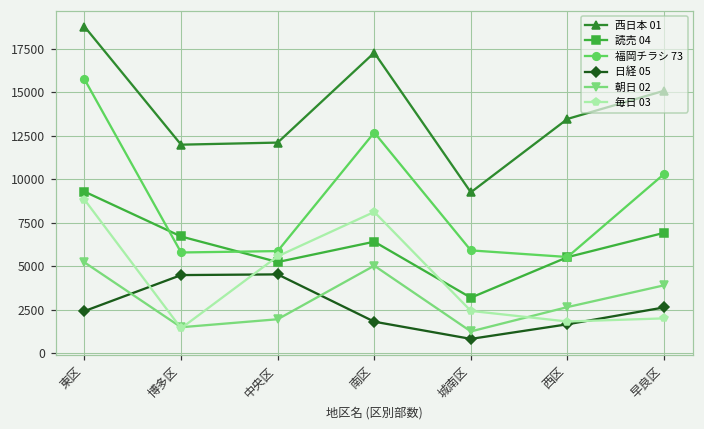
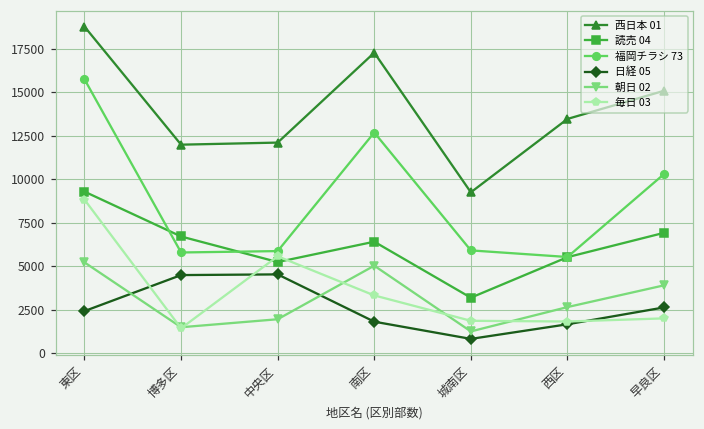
毎日 03, 南区: 8100 -> 3300
毎日 03, 城南区: 2400 -> 1900
